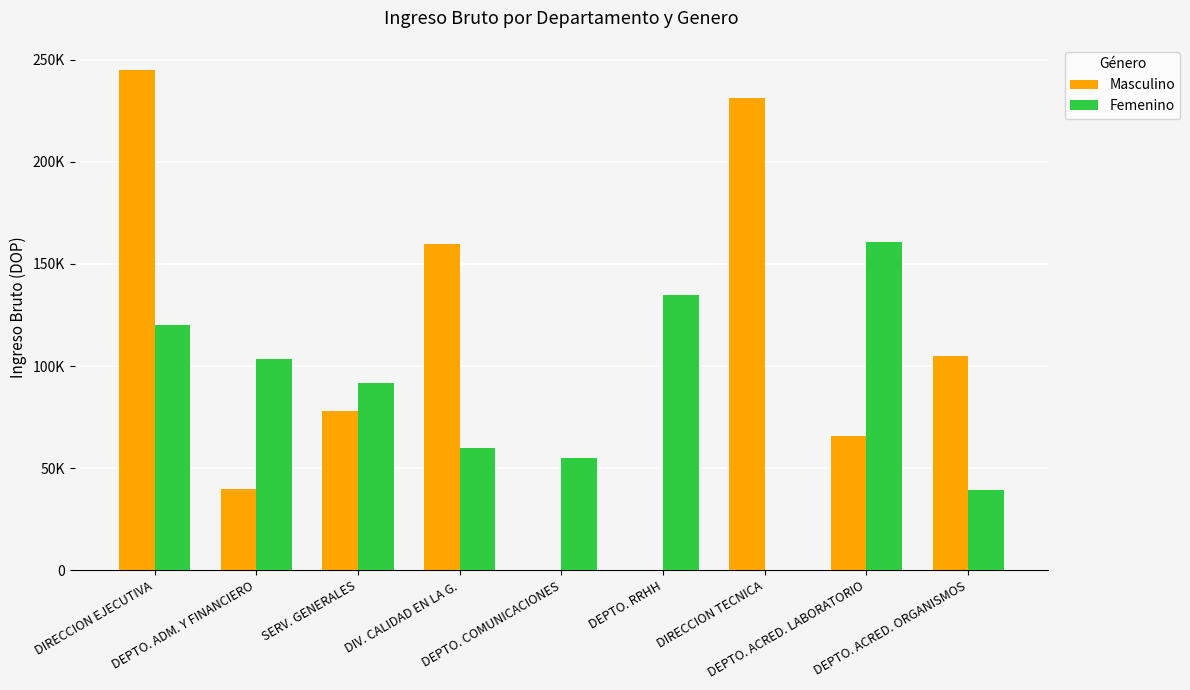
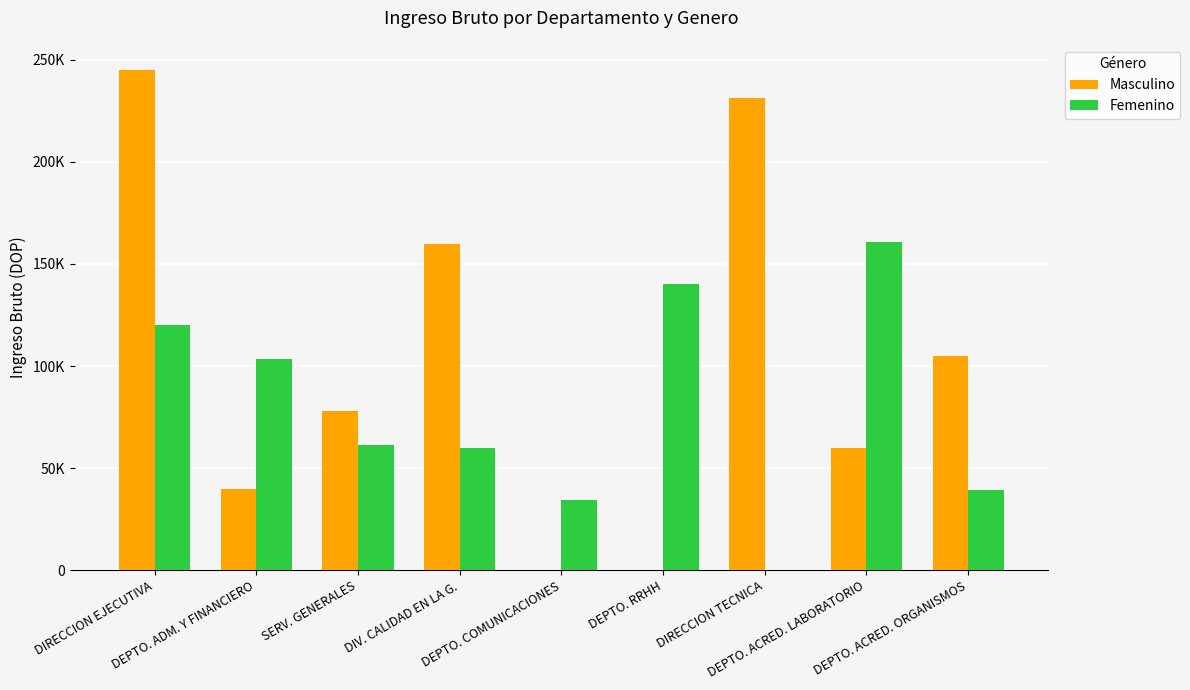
Femenino, SERV. GENERALES: 92000 -> 62000
Femenino, DEPTO. COMUNICACIONES: 55000 -> 35000
Femenino, DEPTO. RRHH: 135000 -> 140000
Masculino, DEPTO. ACRED. LABORATORIO: 66000 -> 60000
